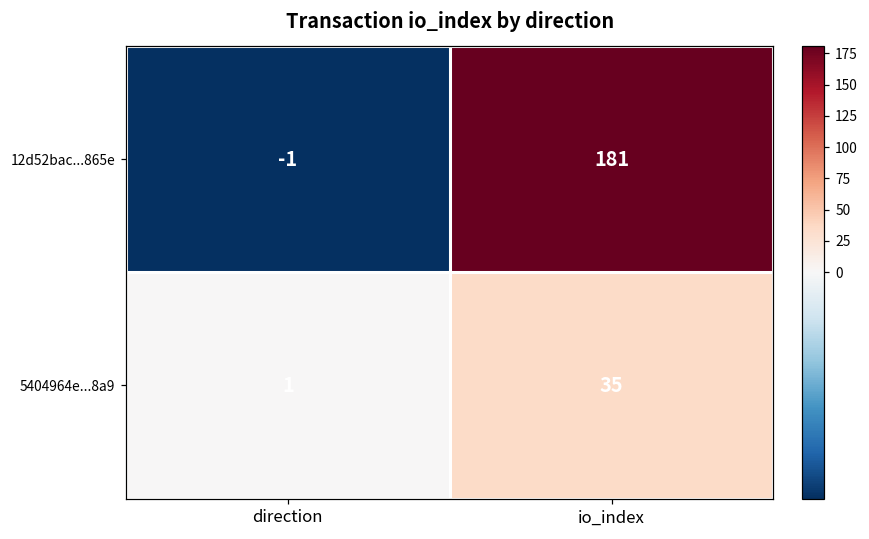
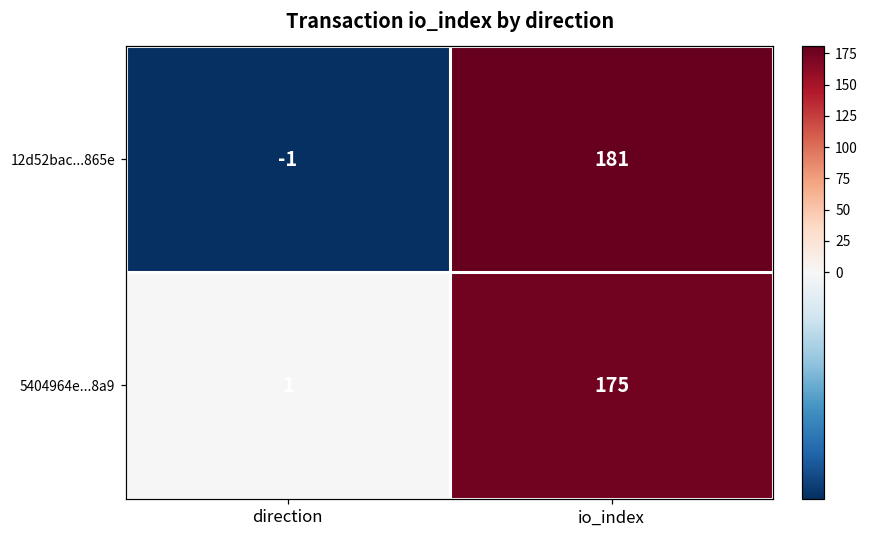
5404964e...8a9, io_index: 35 -> 175
